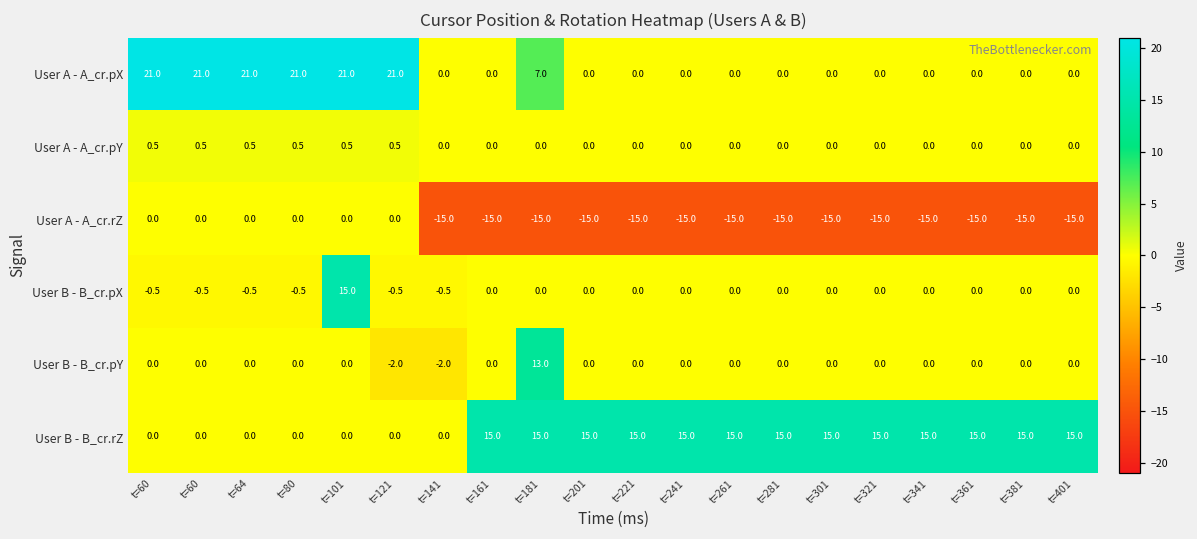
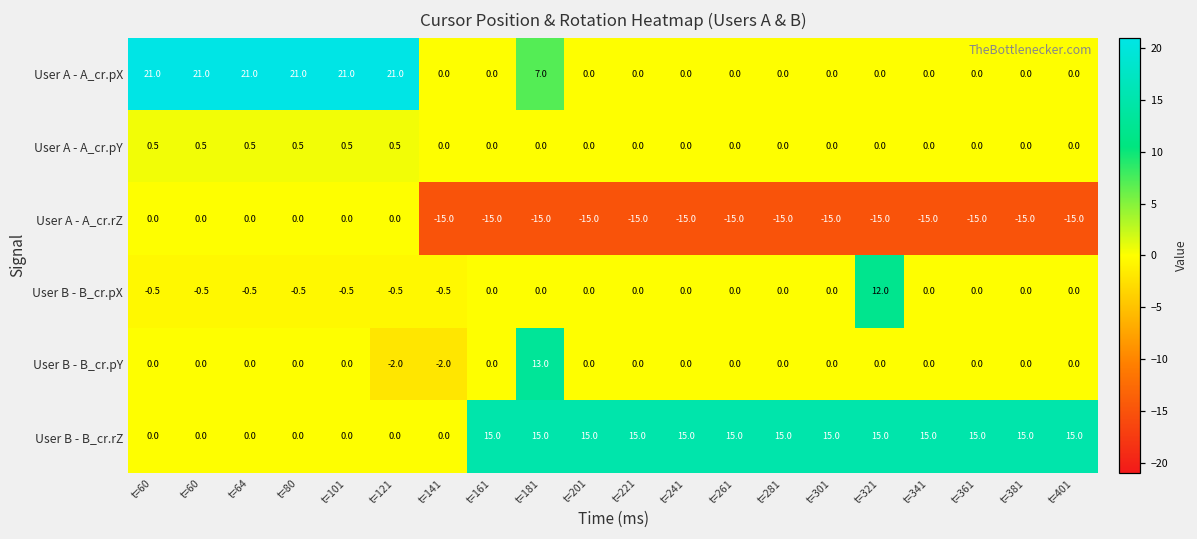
User B - B_cr.pX, t=101: 15.0 -> -0.5
User B - B_cr.pX, t=321: 0.0 -> 12.0
